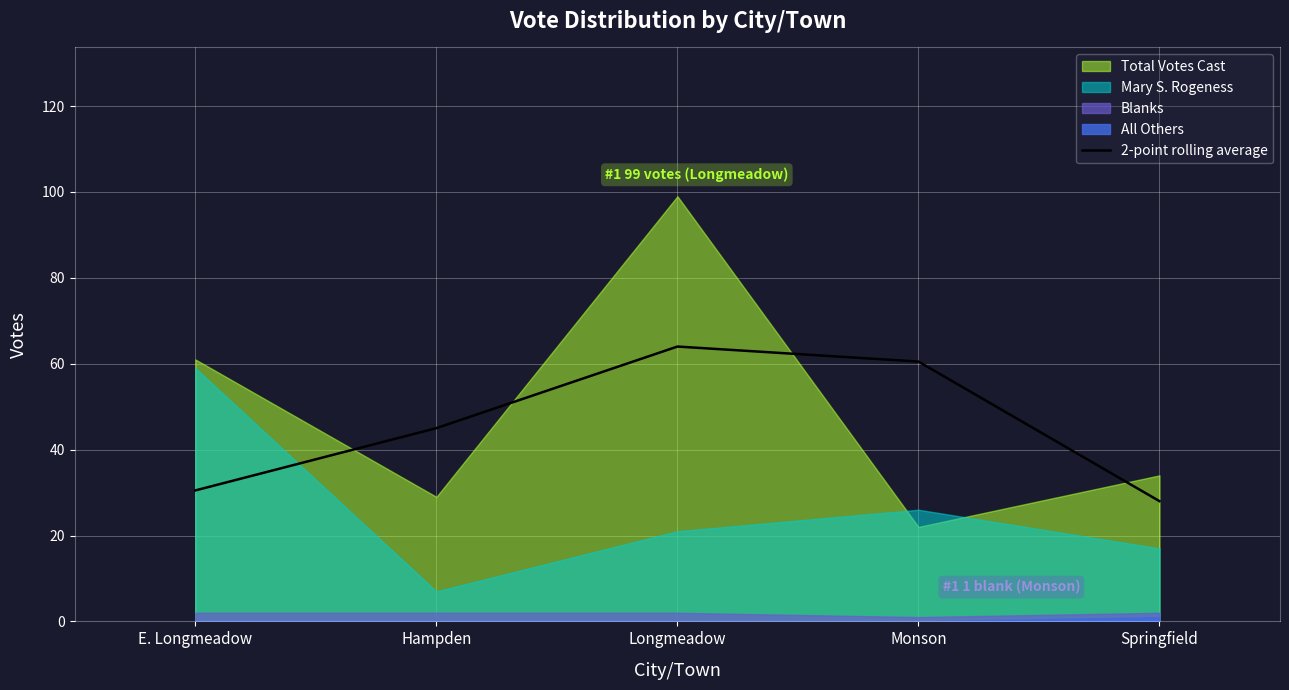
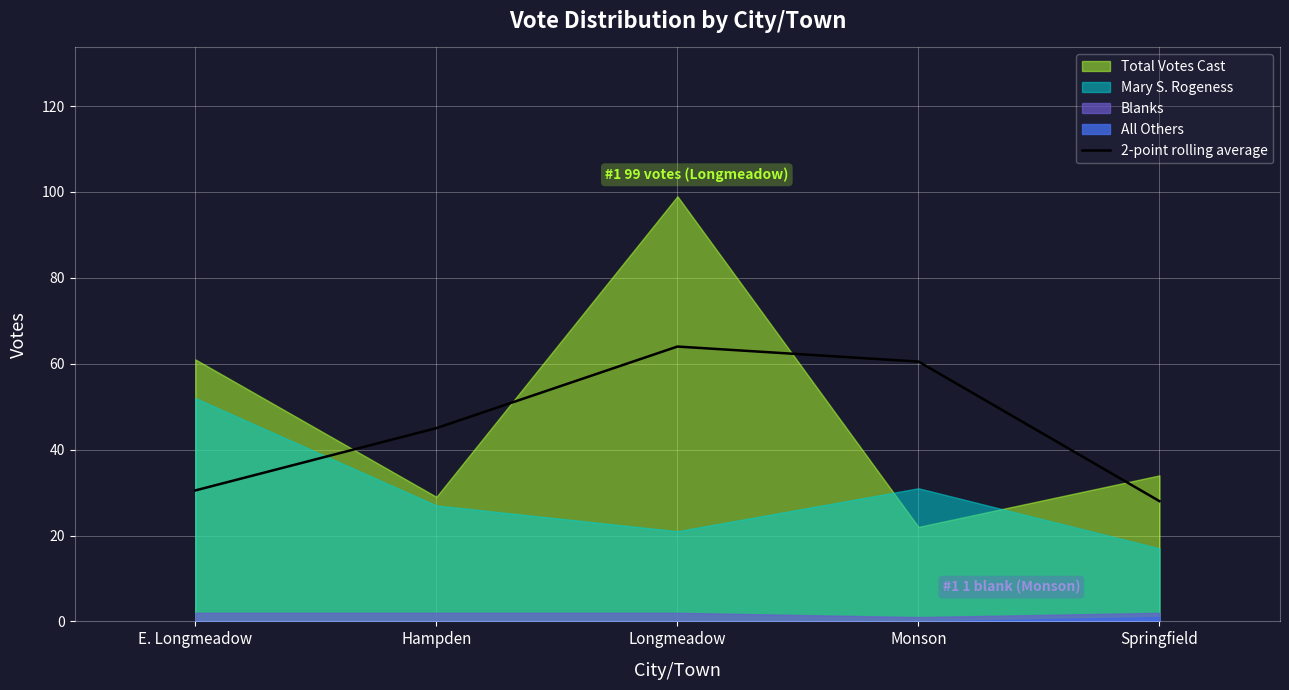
Mary S. Rogeness, E. Longmeadow: 59 -> 52
Mary S. Rogeness, Hampden: 7 -> 27
Mary S. Rogeness, Monson: 26 -> 31
